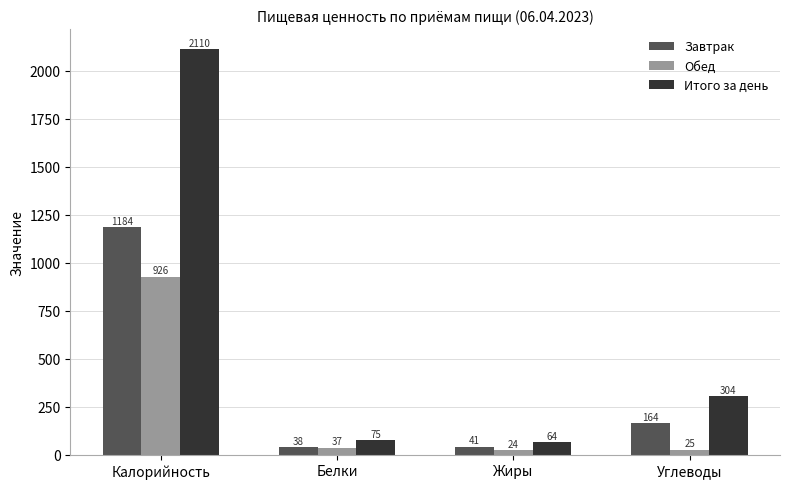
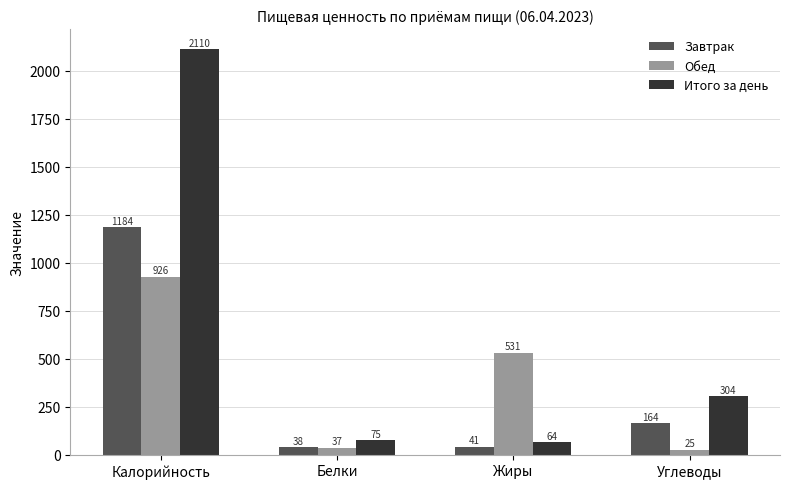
Обед, Жиры: 24 -> 531
